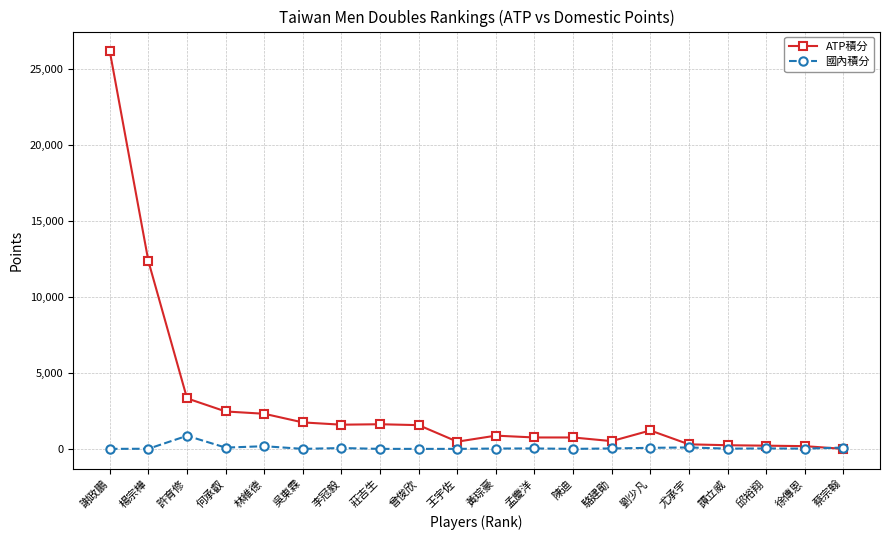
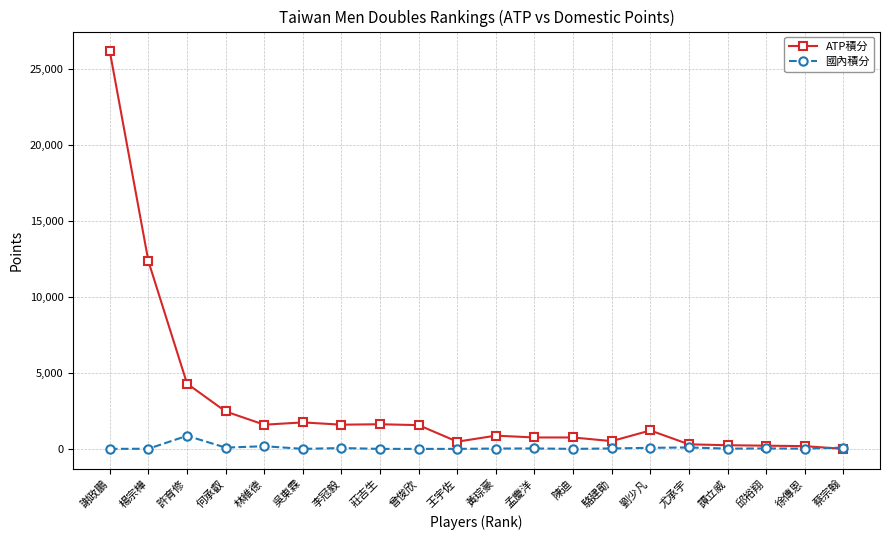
ATP積分, 許育修: 3,300 -> 4,300
ATP積分, 林維德: 2,300 -> 1,600
